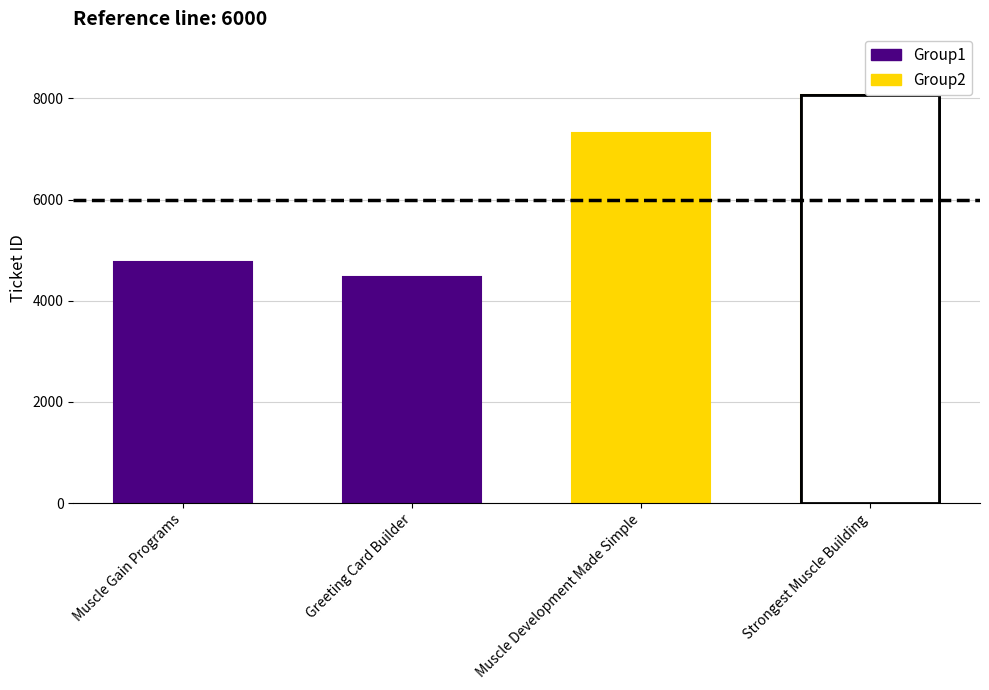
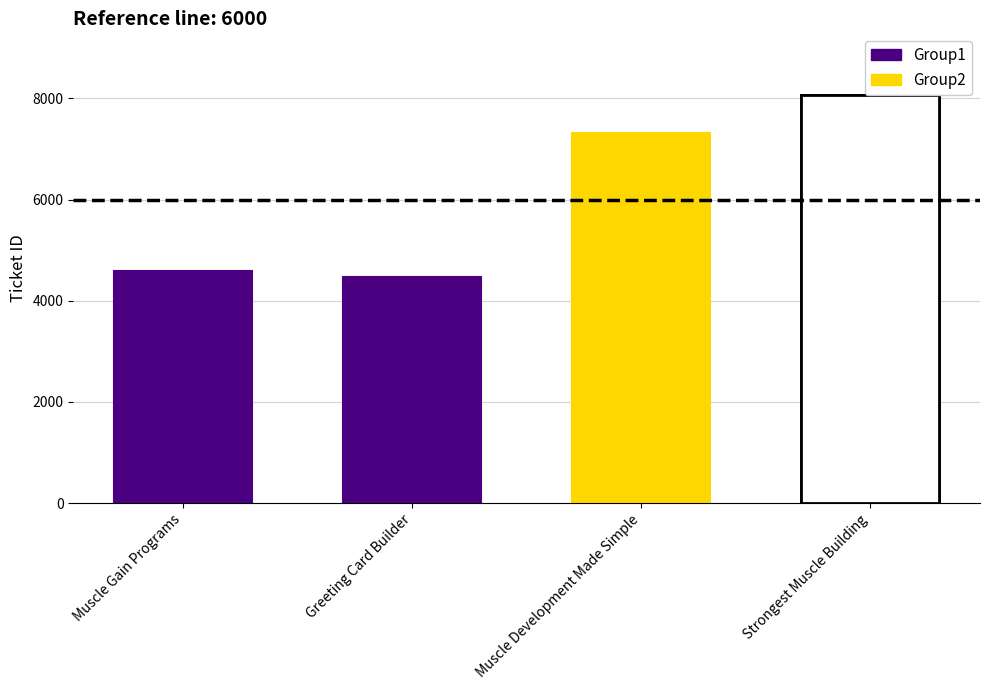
Muscle Gain Programs: 4800 -> 4600
